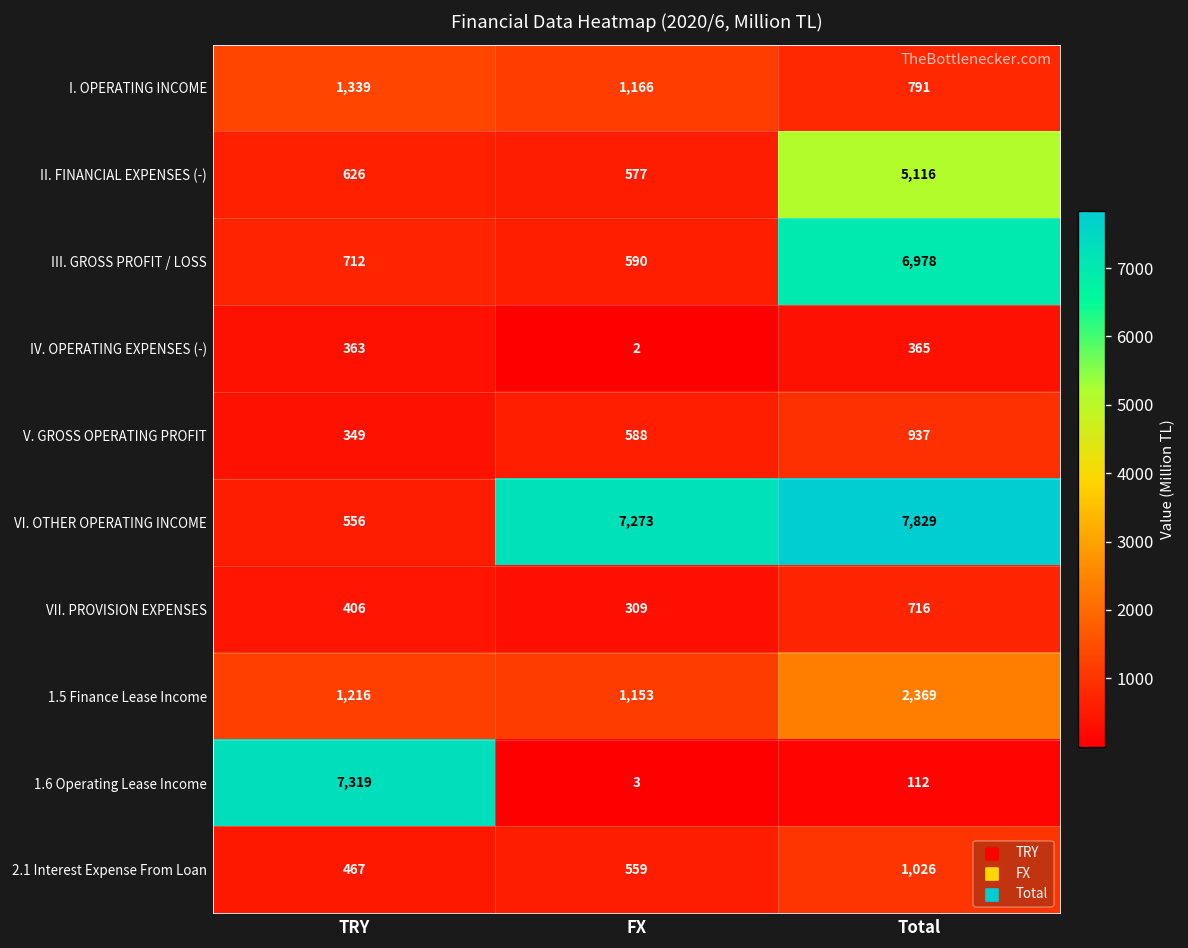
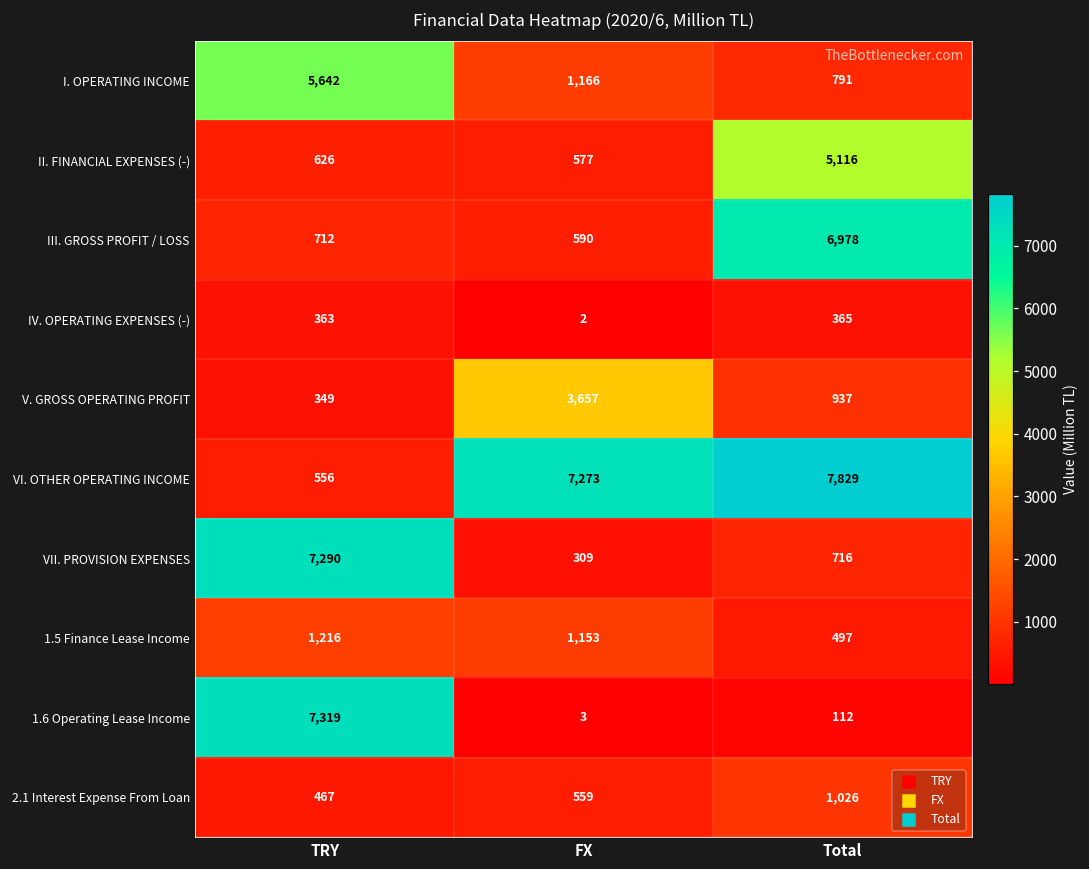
I. OPERATING INCOME, TRY: 1,339 -> 5,642
V. GROSS OPERATING PROFIT, FX: 588 -> 3,657
VII. PROVISION EXPENSES, TRY: 406 -> 7,290
1.5 Finance Lease Income, Total: 2,369 -> 497
